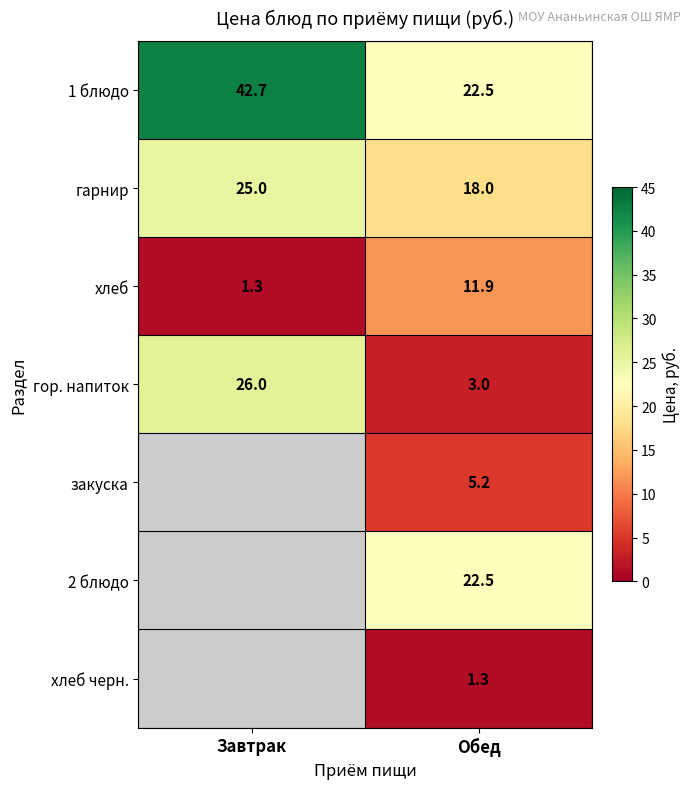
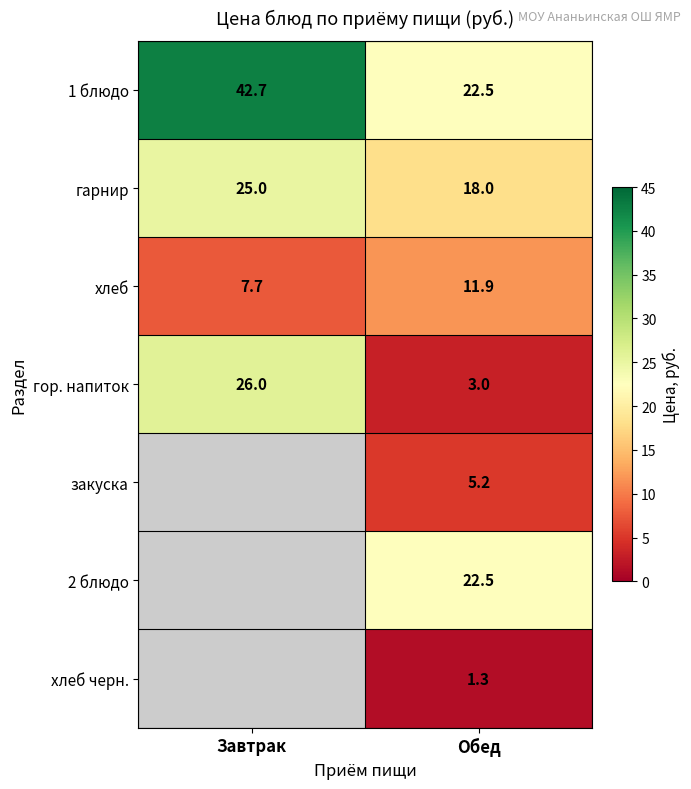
хлеб, Завтрак: 1.3 -> 7.7
